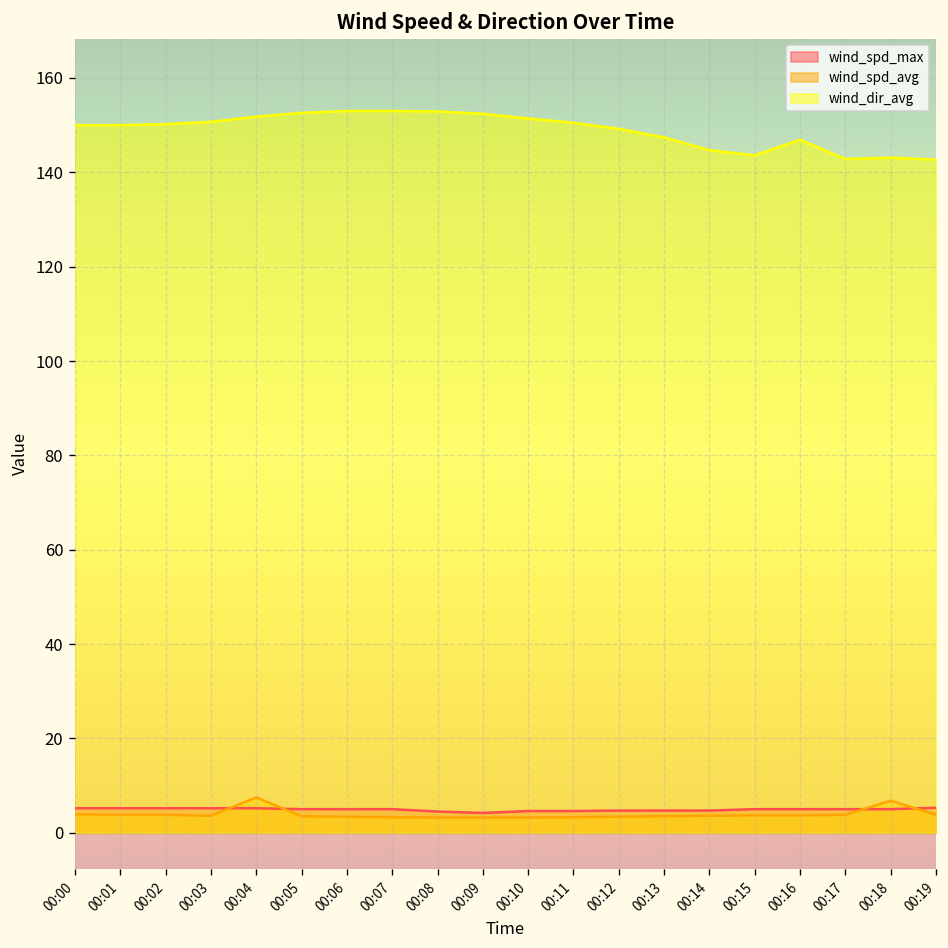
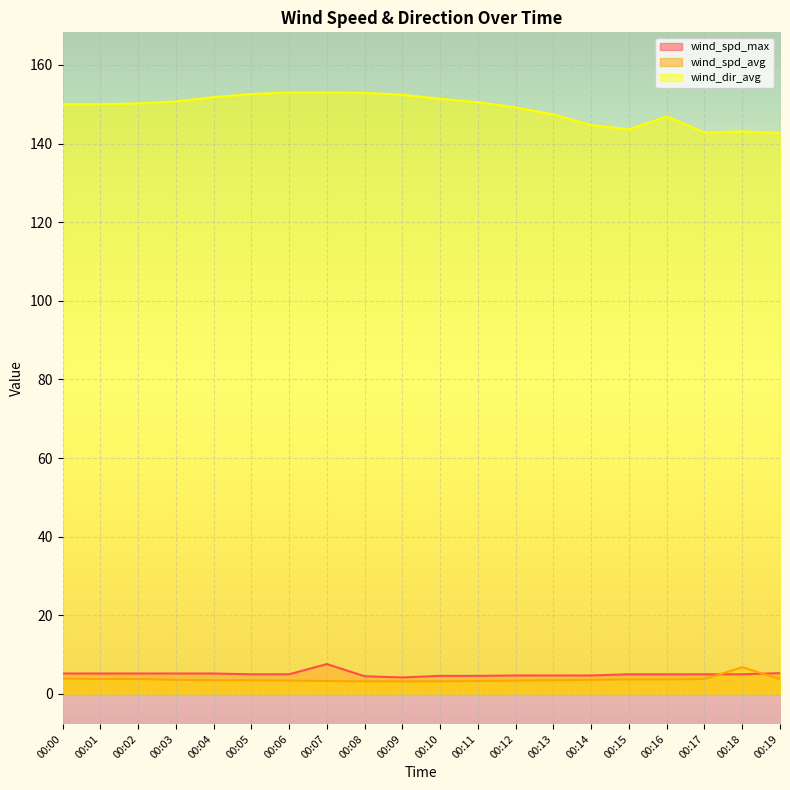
wind_spd_avg, 00:04: 8 -> 4
wind_spd_max, 00:07: 5 -> 8
